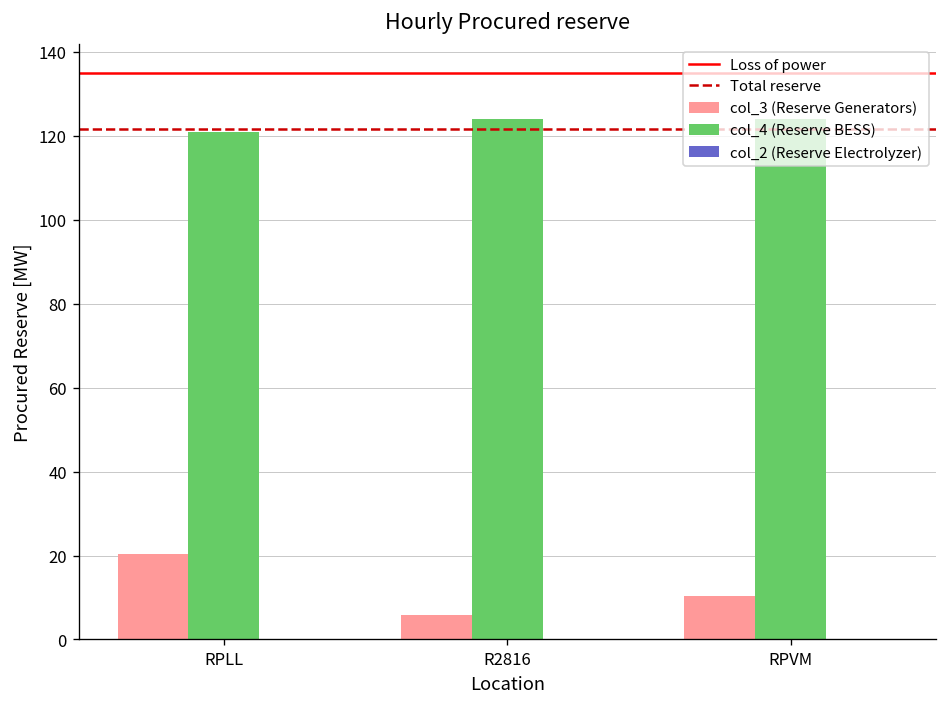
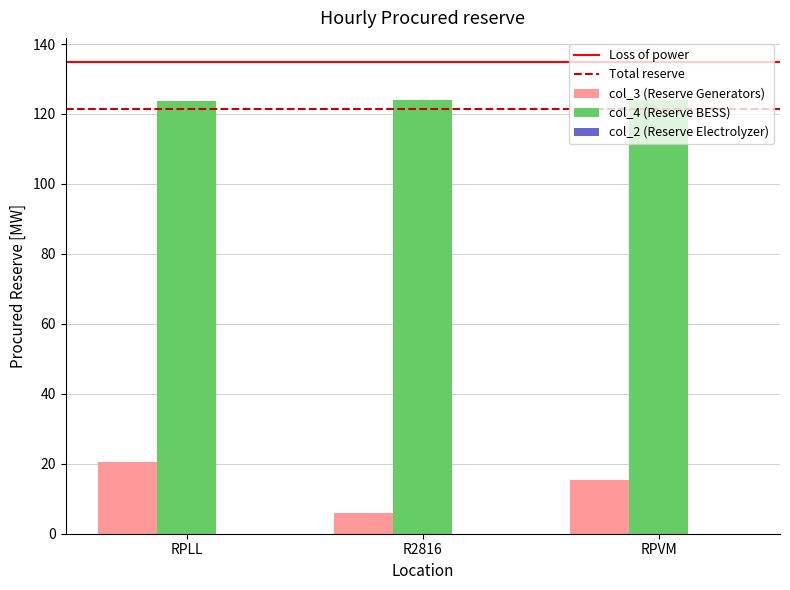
col_4 (Reserve BESS), RPLL: 121 -> 124
col_3 (Reserve Generators), RPVM: 10 -> 15
